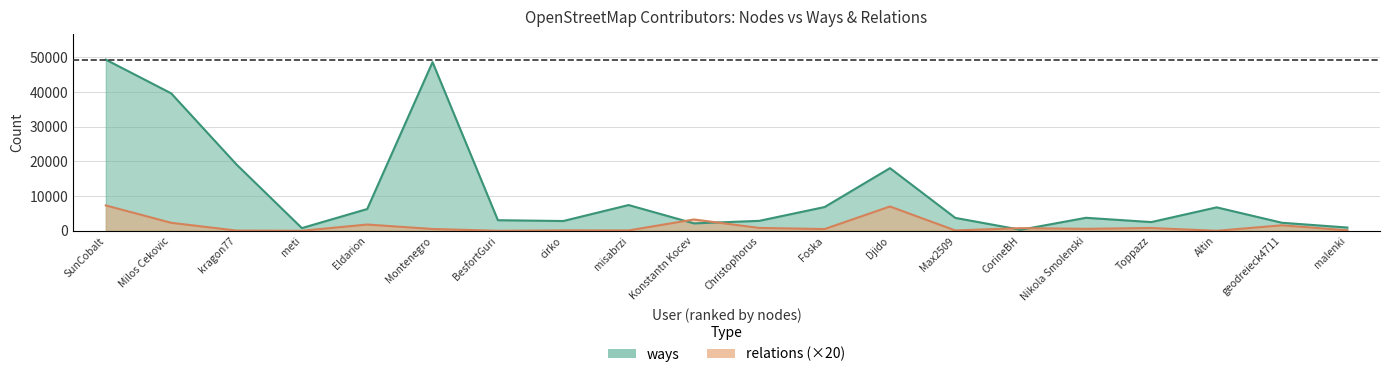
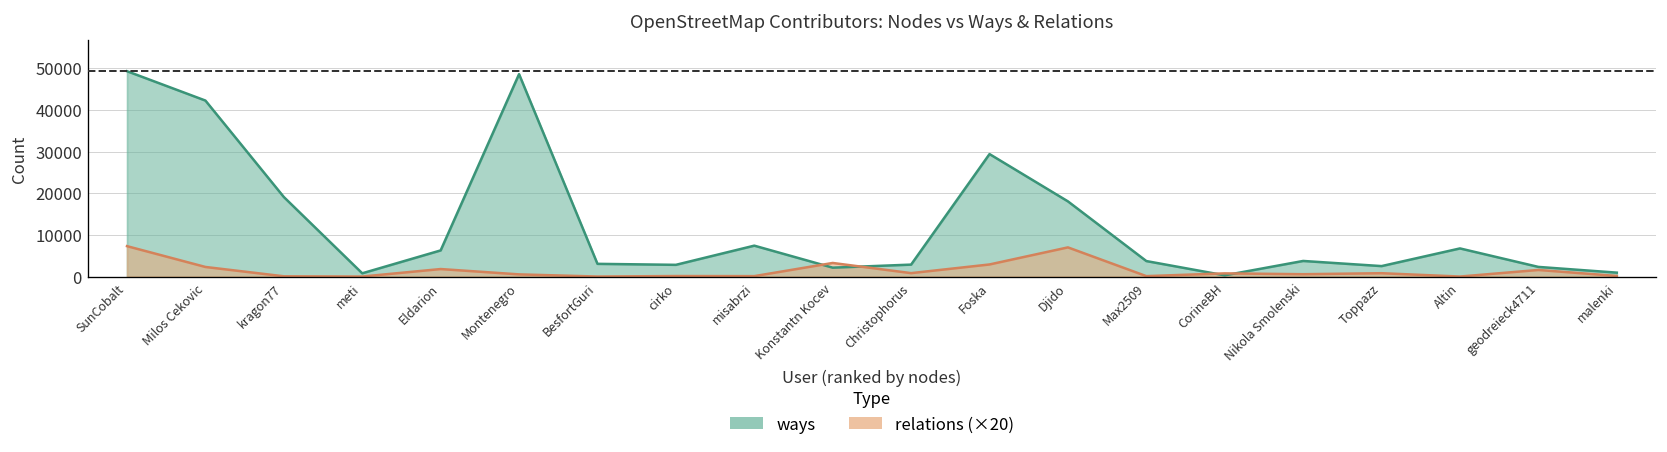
ways, Milos Cekovic: 40000 -> 42000
ways, Foska: 7000 -> 29000
relations (×20), Foska: 1000 -> 3000
